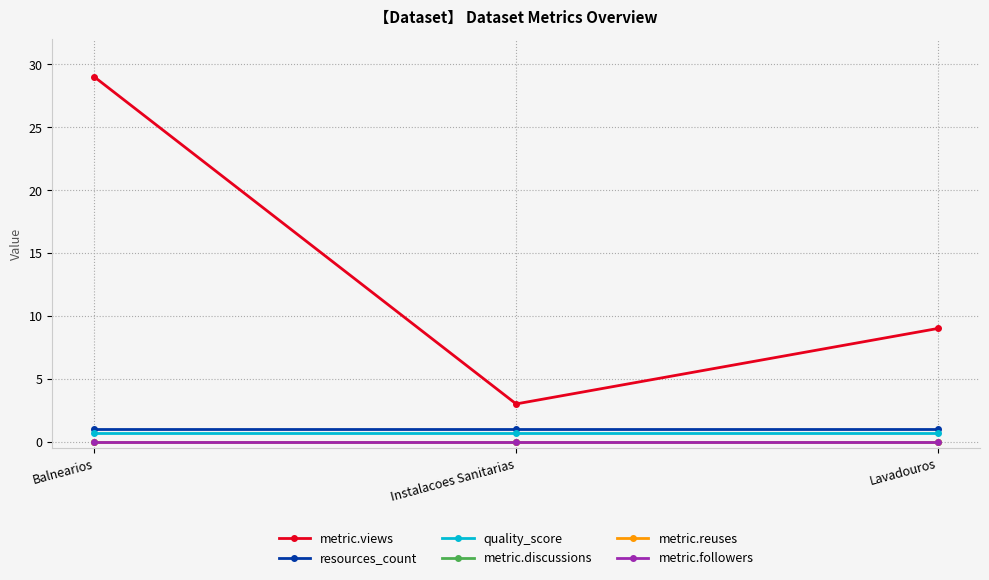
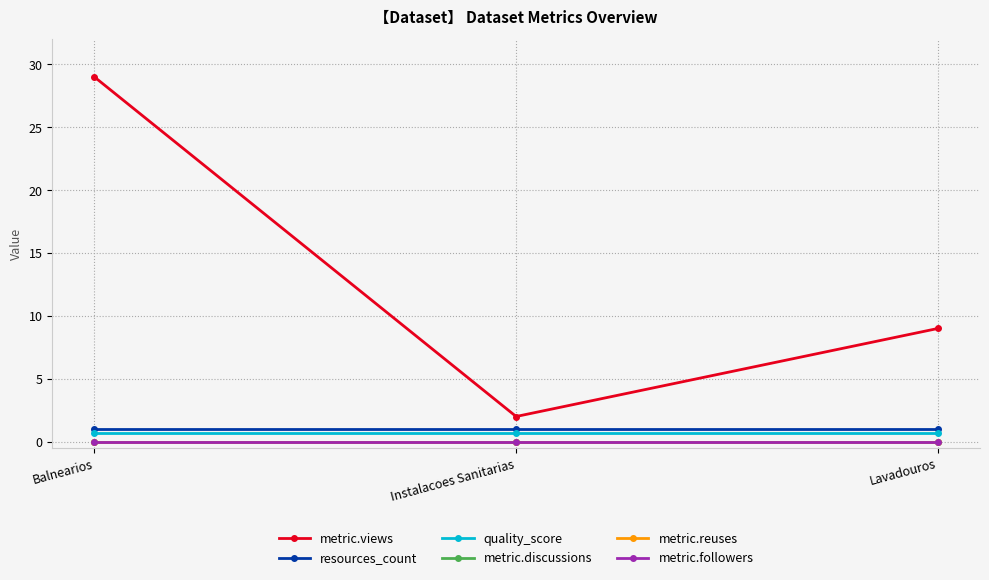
metric.views, Instalacoes Sanitarias: 3 -> 2
